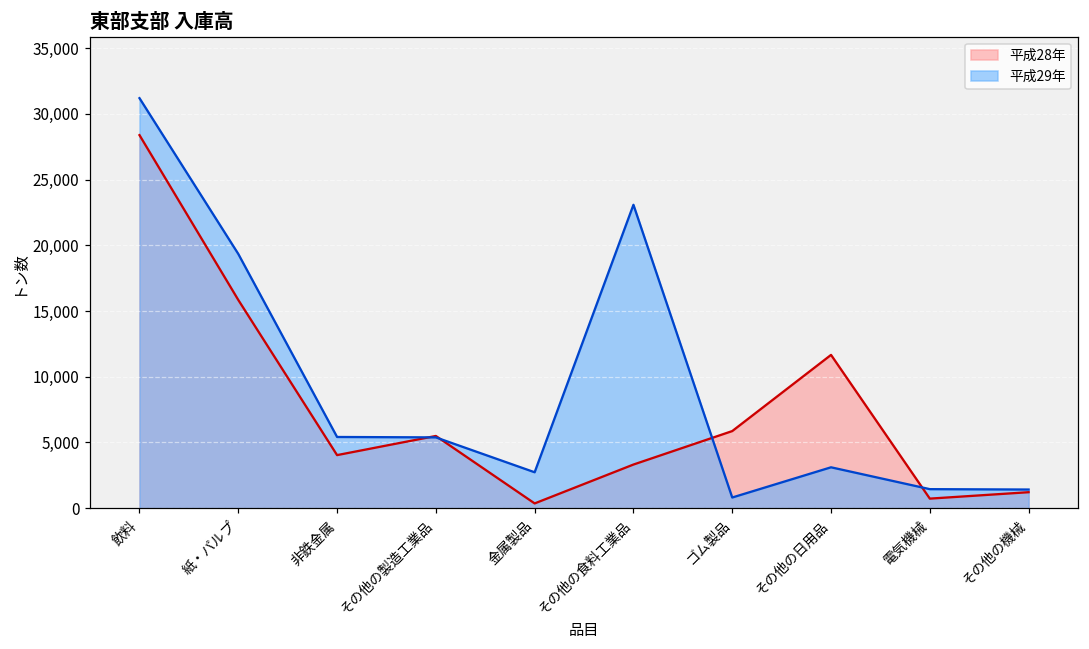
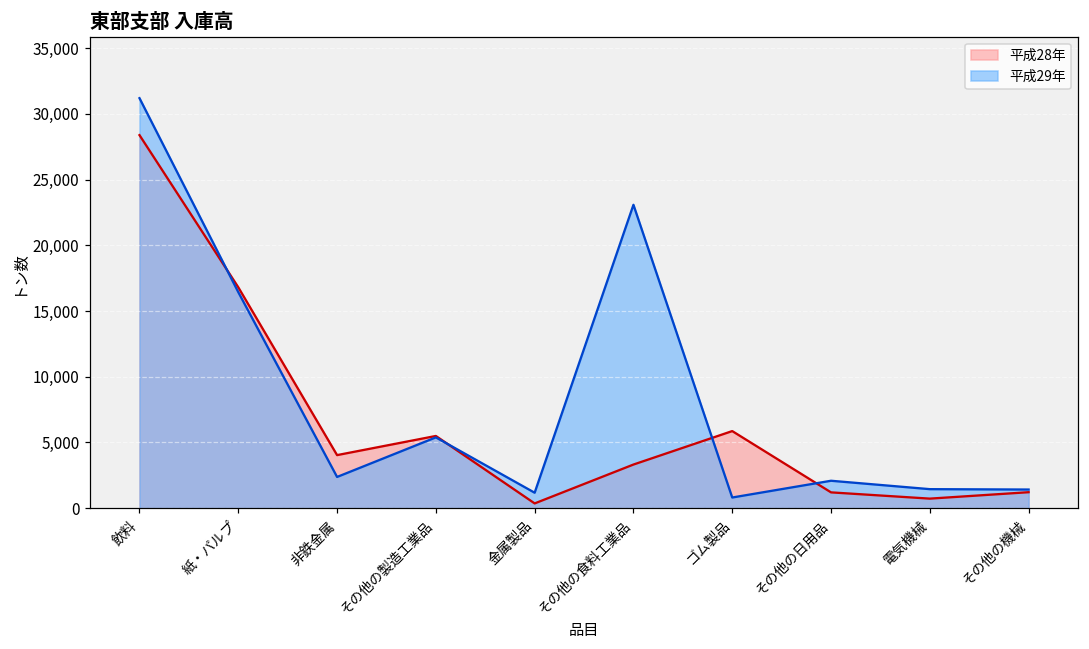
平成28年, 紙・パルプ: 15,800 -> 16,800
平成29年, 紙・パルプ: 19,300 -> 16,400
平成29年, 非鉄金属: 5,400 -> 2,400
平成29年, 金属製品: 2,700 -> 1,200
平成28年, その他の日用品: 11,700 -> 1,200
平成29年, その他の日用品: 3,100 -> 2,100
